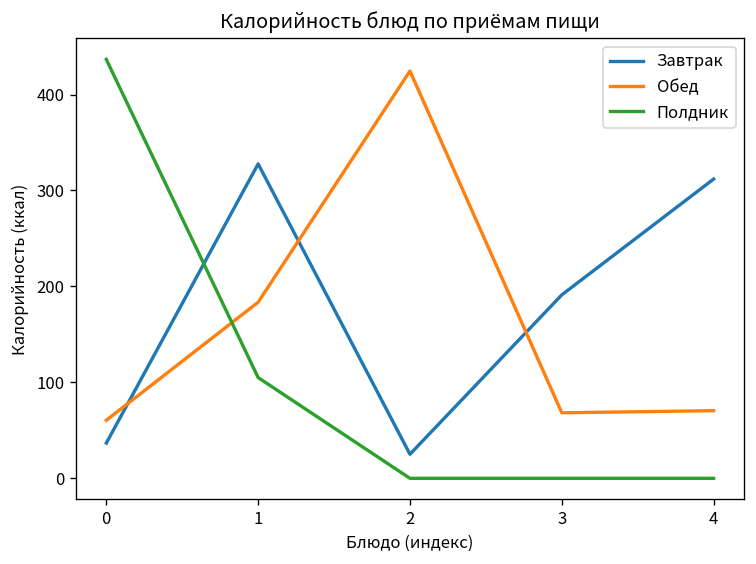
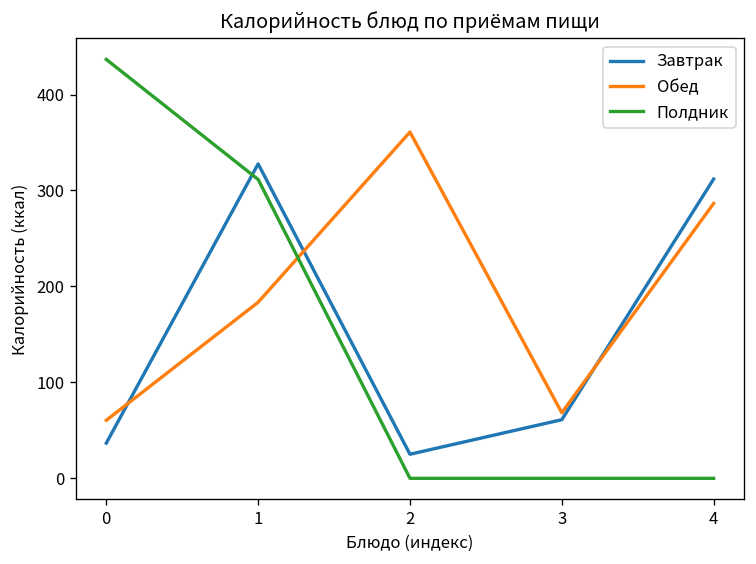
Полдник, 1: 110 -> 310
Обед, 2: 420 -> 360
Завтрак, 3: 190 -> 60
Обед, 4: 70 -> 290
